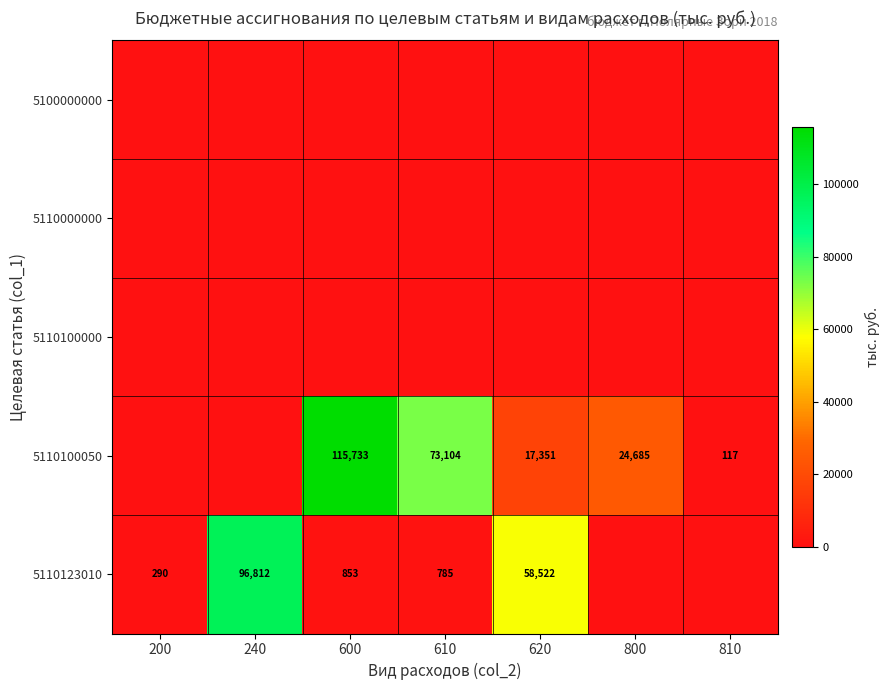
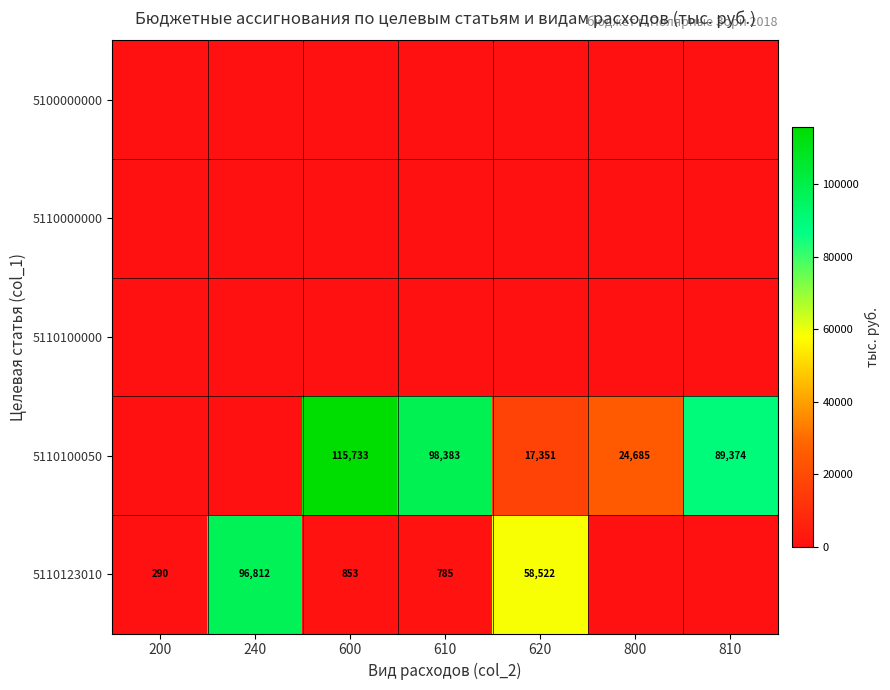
5110100050, 610: 73,104 -> 98,383
5110100050, 810: 117 -> 89,374
